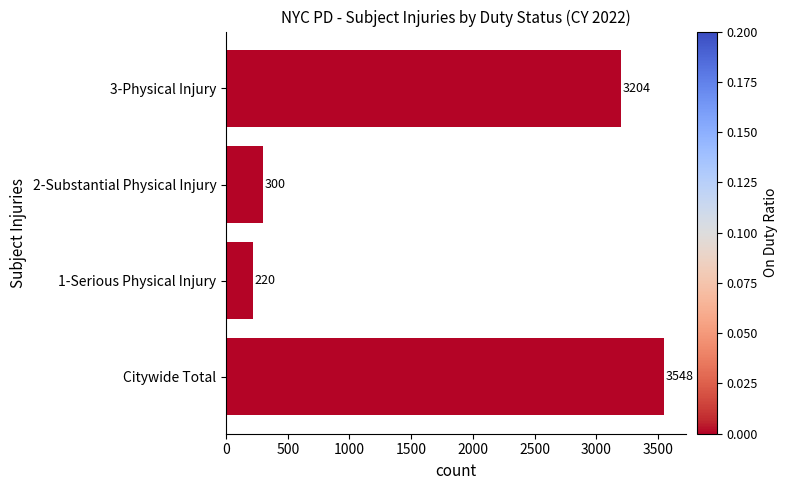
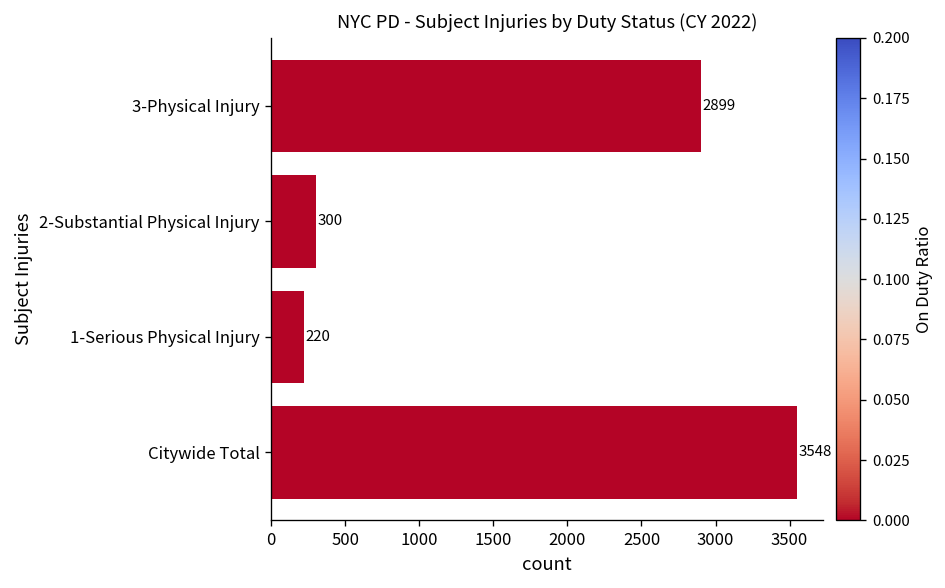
3-Physical Injury: 3204 -> 2899
